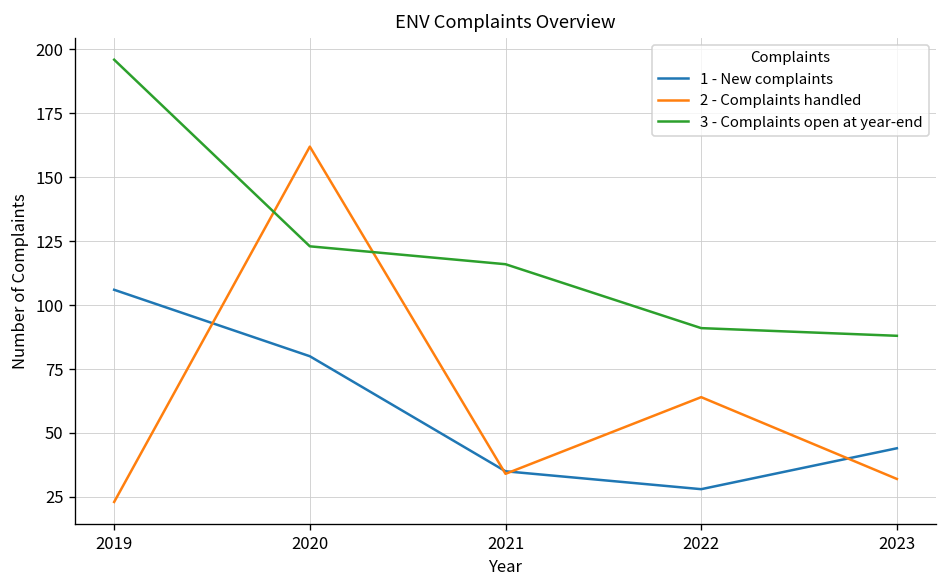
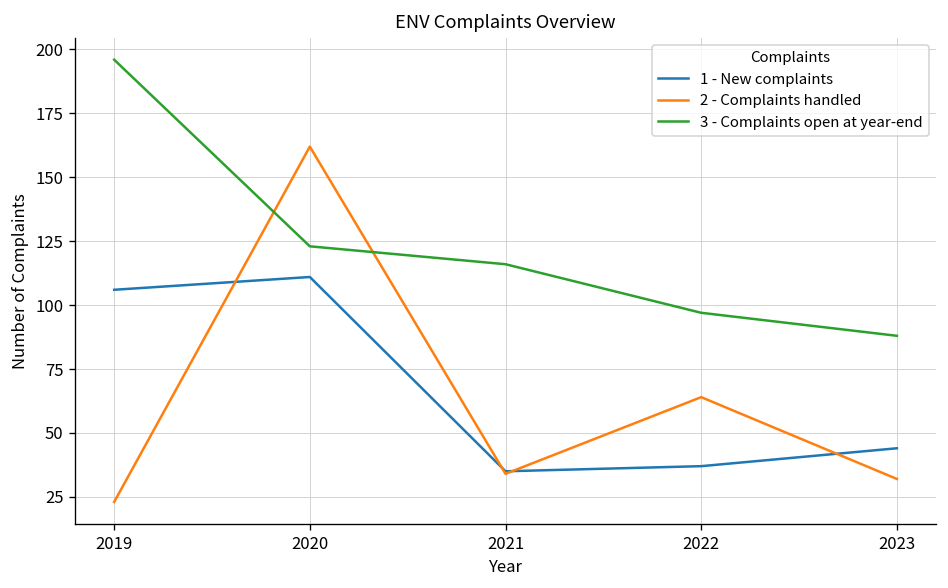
1 - New complaints, 2020: 80 -> 111
1 - New complaints, 2022: 28 -> 37
3 - Complaints open at year-end, 2022: 91 -> 97
